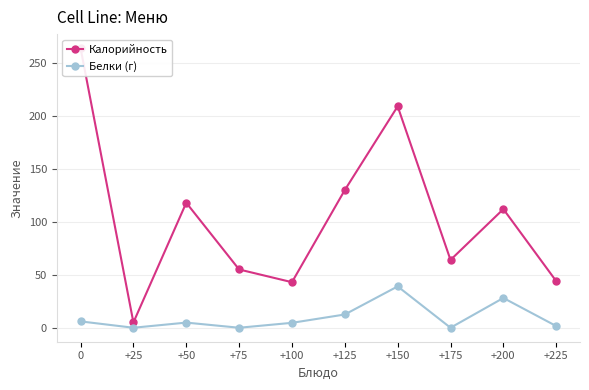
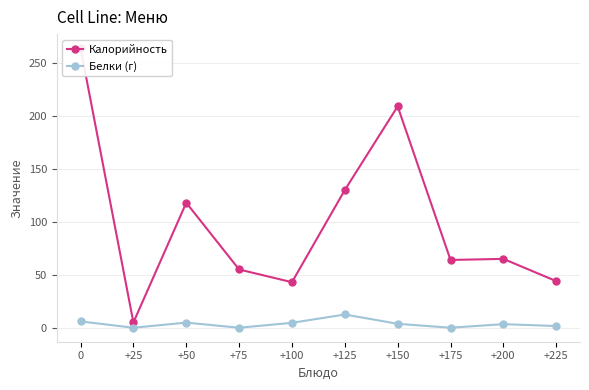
Белки (г), +150: 39 -> 4
Калорийность, +200: 112 -> 65
Белки (г), +200: 28 -> 3
